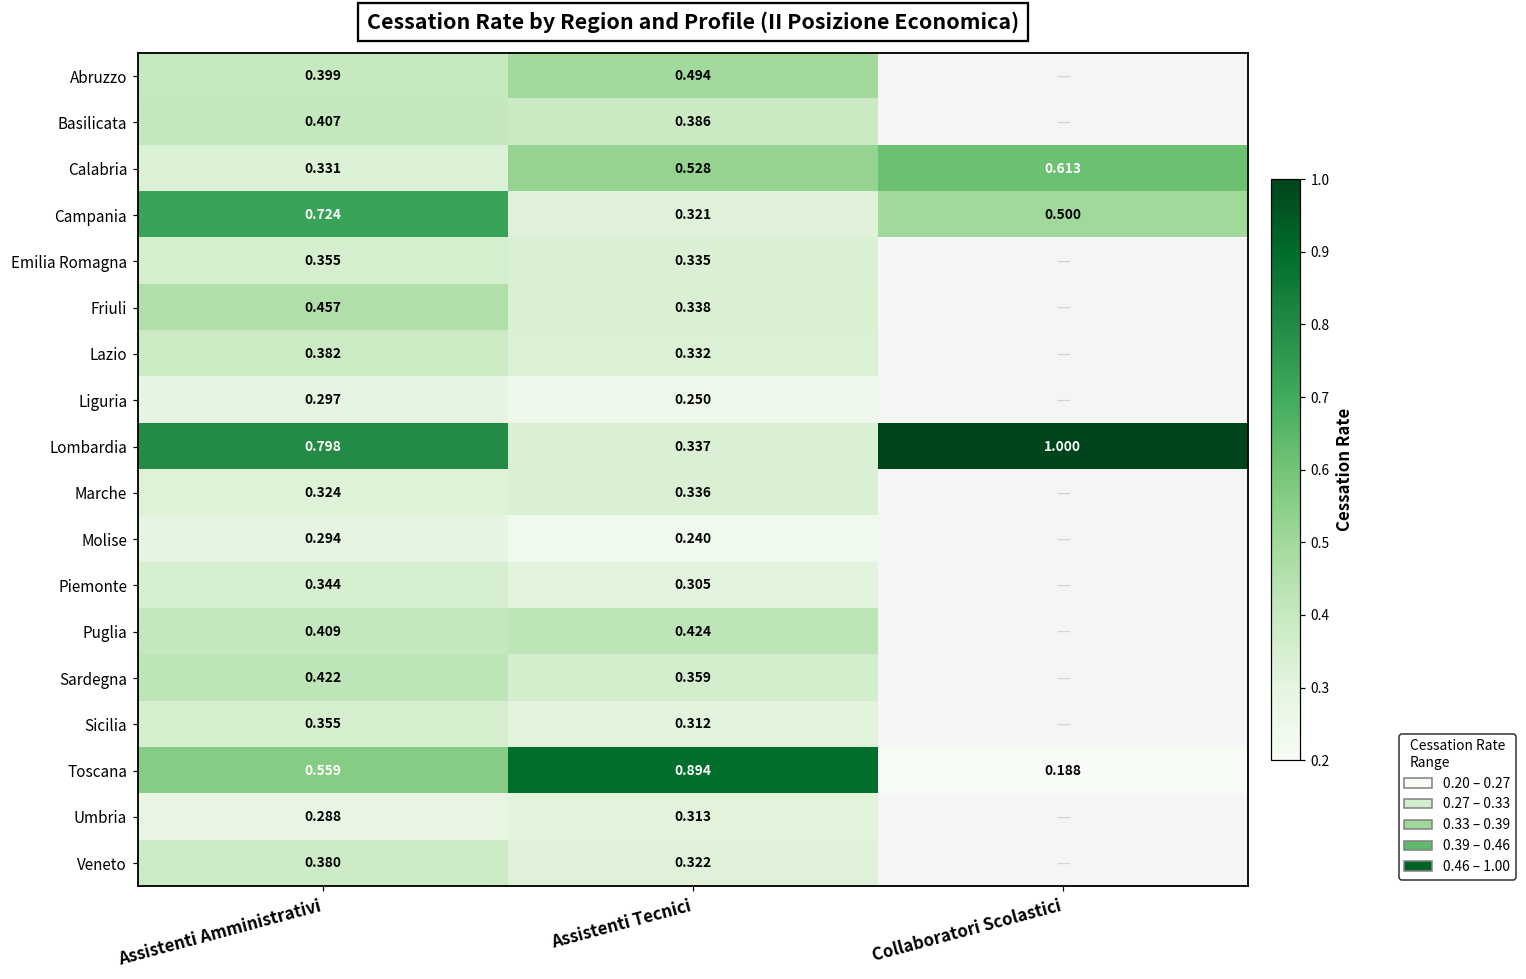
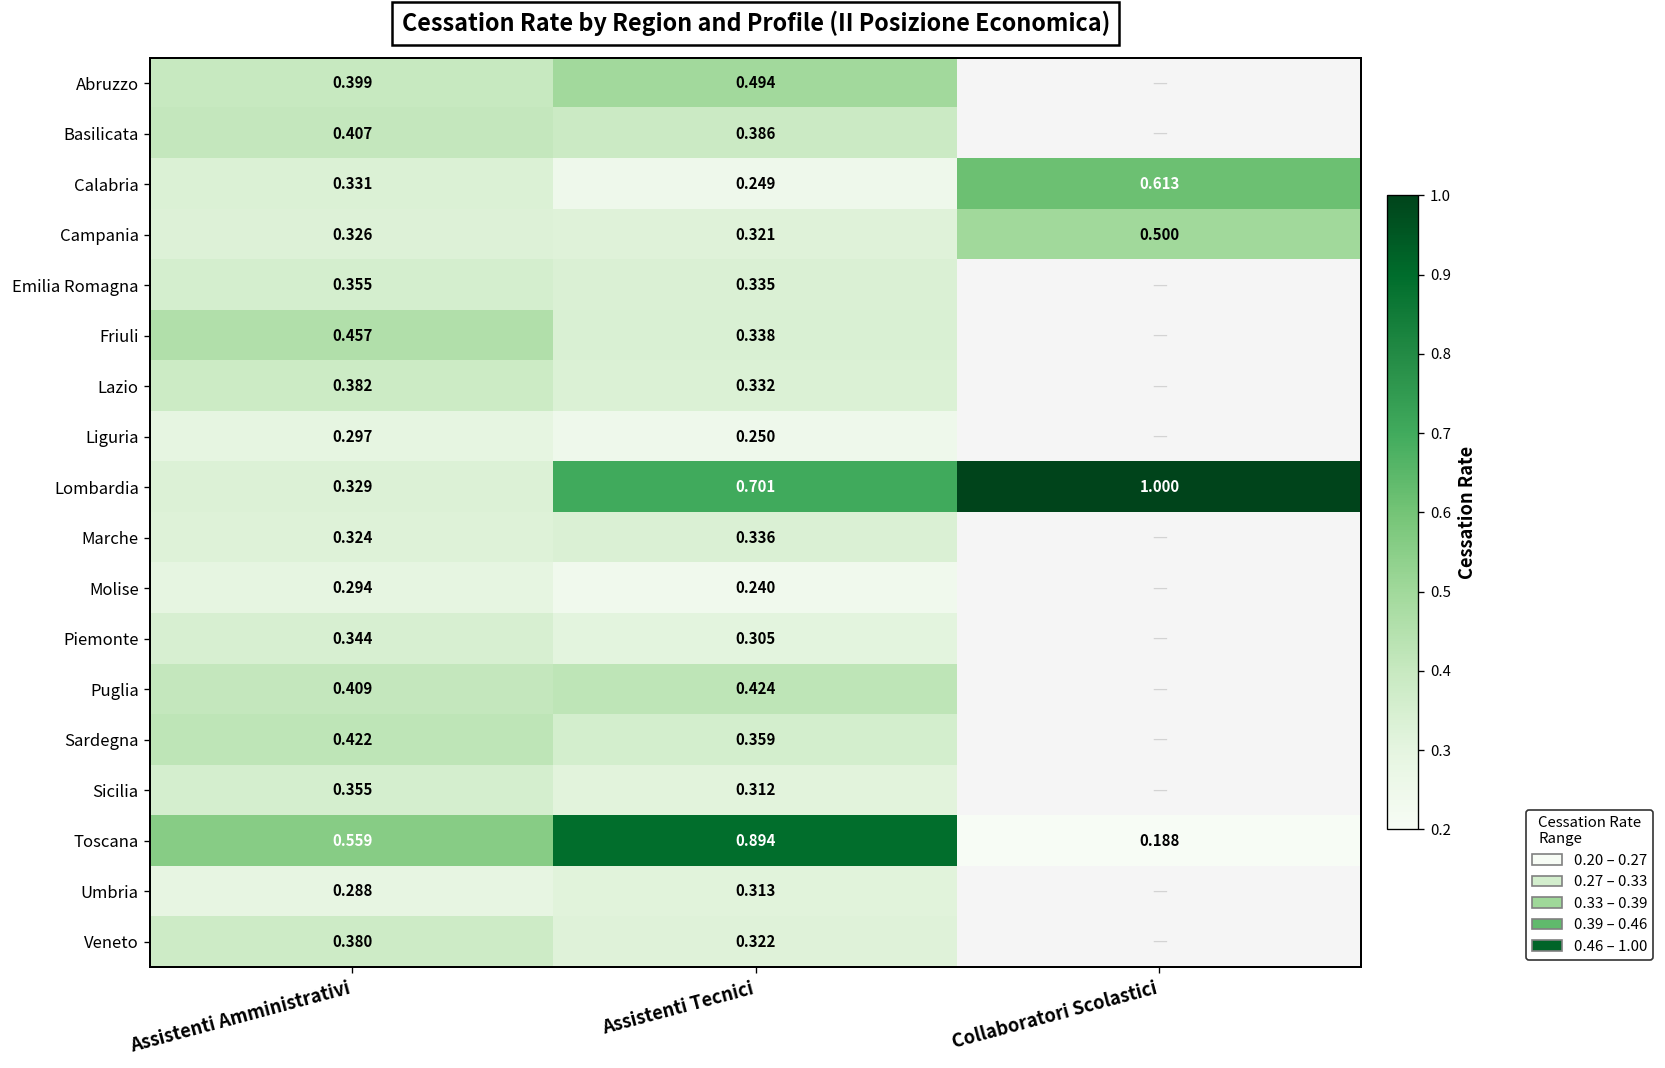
Calabria, Assistenti Tecnici: 0.528 -> 0.249
Campania, Assistenti Amministrativi: 0.724 -> 0.326
Lombardia, Assistenti Amministrativi: 0.798 -> 0.329
Lombardia, Assistenti Tecnici: 0.337 -> 0.701
